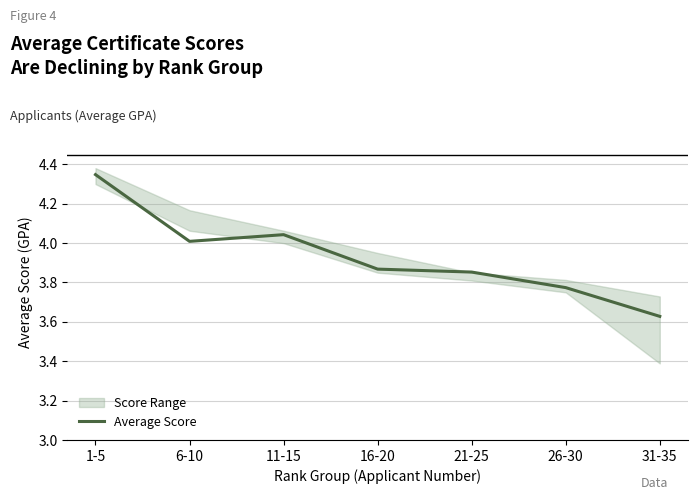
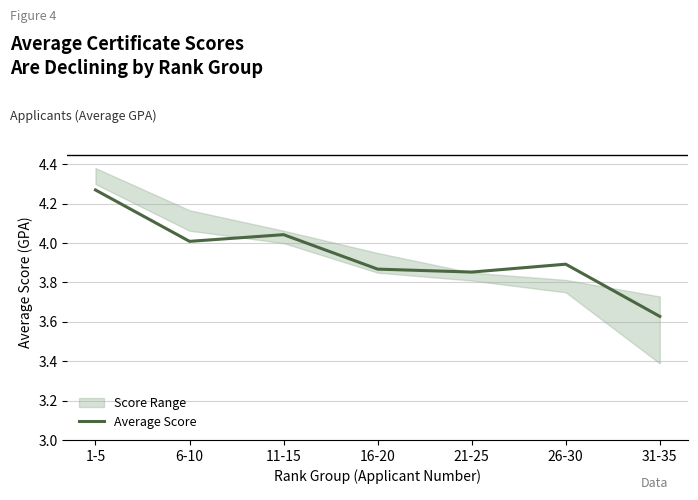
Average Score, 1-5: 4.35 -> 4.27
Average Score, 26-30: 3.77 -> 3.89
